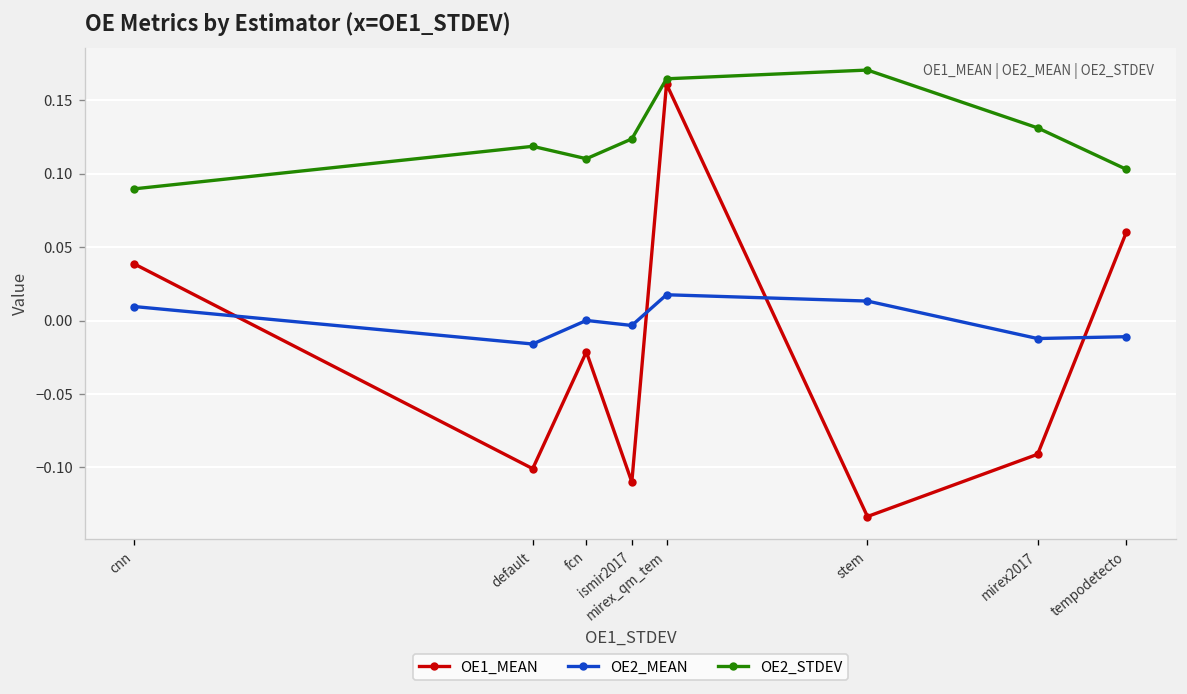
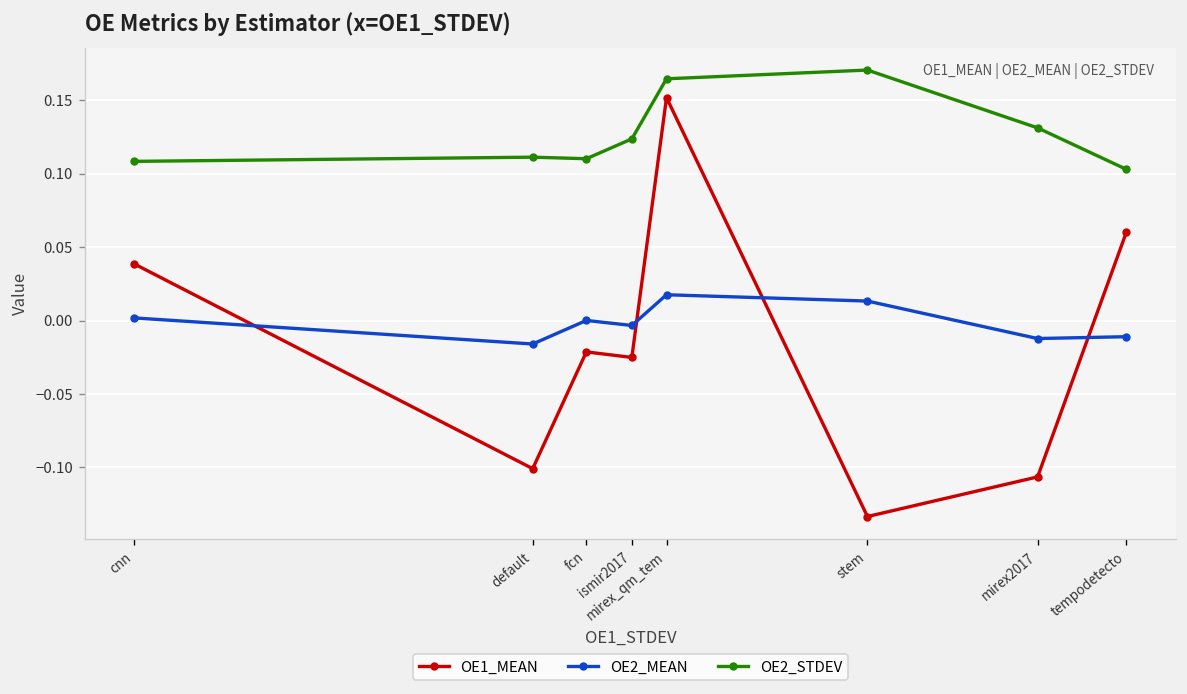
OE2_MEAN, cnn: 0.010 -> 0.002
OE2_STDEV, cnn: 0.090 -> 0.108
OE2_STDEV, default: 0.119 -> 0.111
OE1_MEAN, ismir2017: -0.110 -> -0.025
OE1_MEAN, mirex_qm_tem: 0.161 -> 0.152
OE1_MEAN, mirex2017: -0.091 -> -0.106
